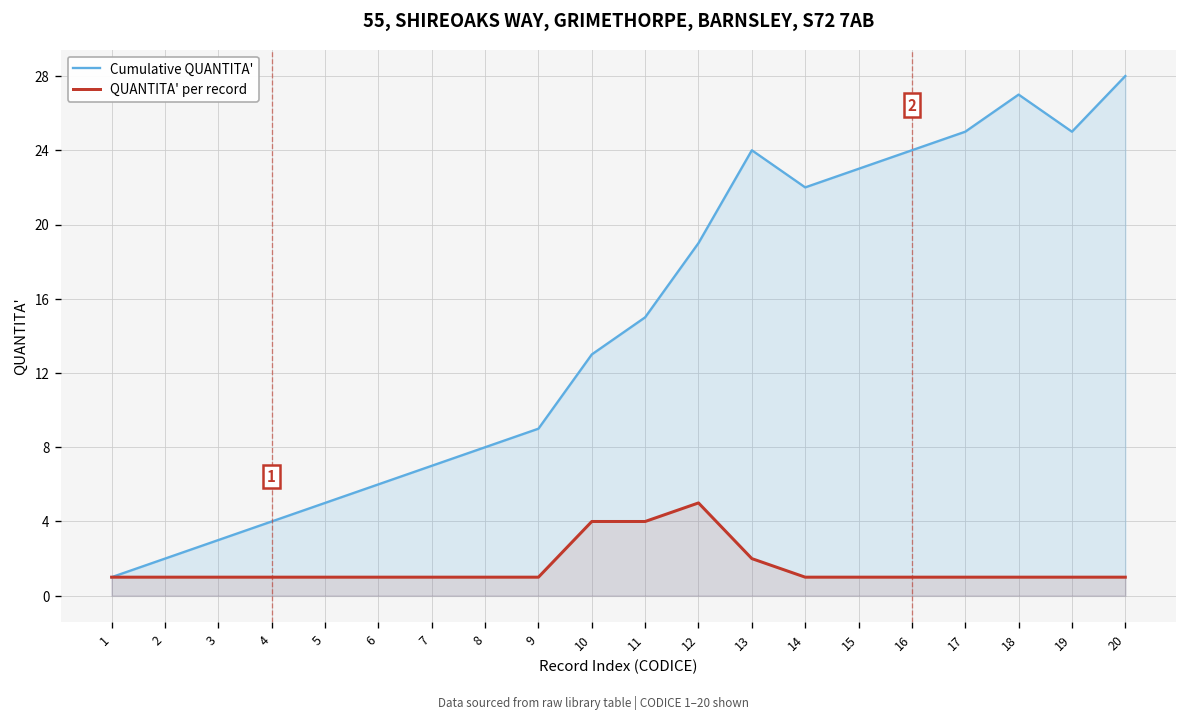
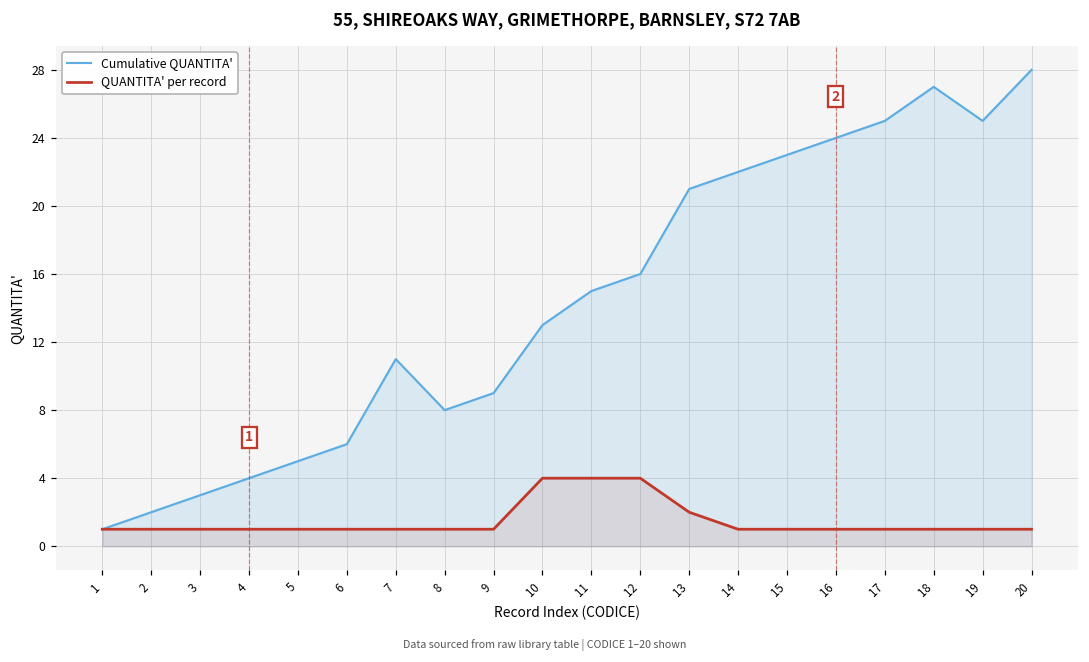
Cumulative QUANTITA', 7: 7 -> 11
Cumulative QUANTITA', 12: 19 -> 16
QUANTITA' per record, 12: 5 -> 4
Cumulative QUANTITA', 13: 24 -> 21
